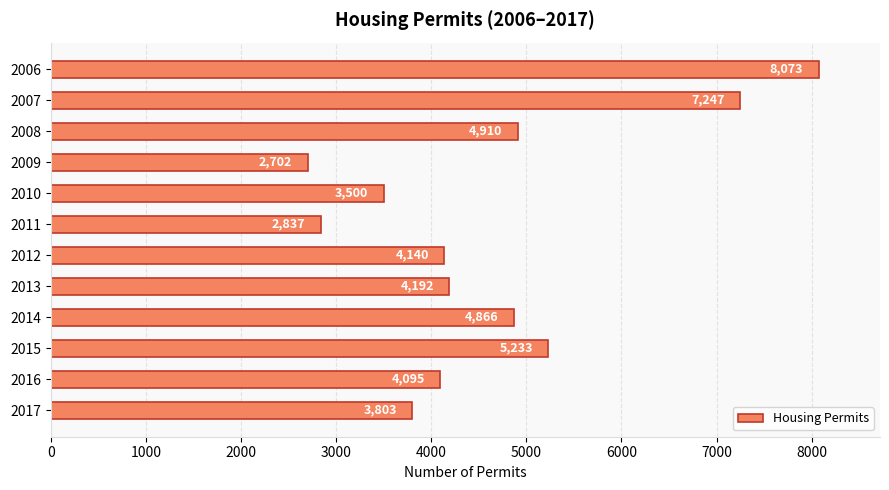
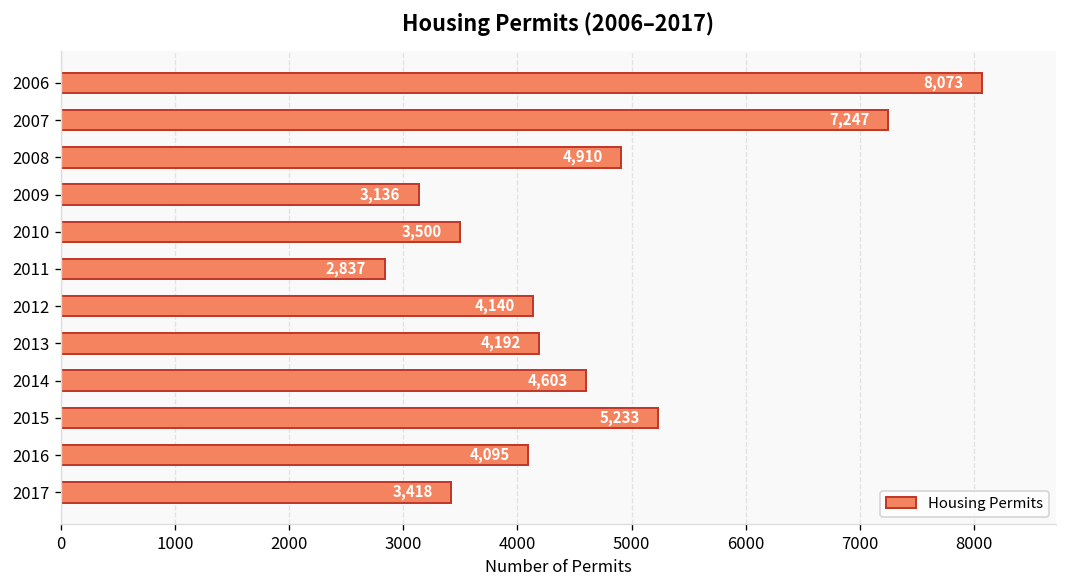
2009: 2,702 -> 3,136
2014: 4,866 -> 4,603
2017: 3,803 -> 3,418
